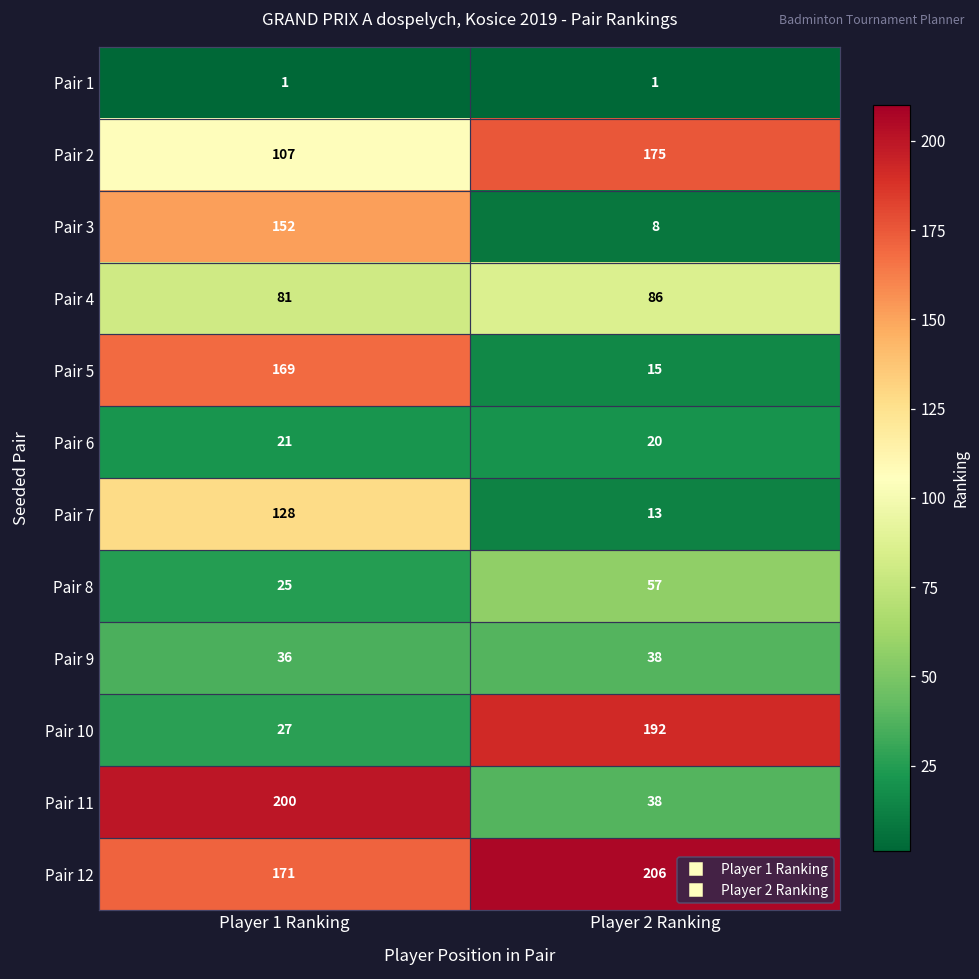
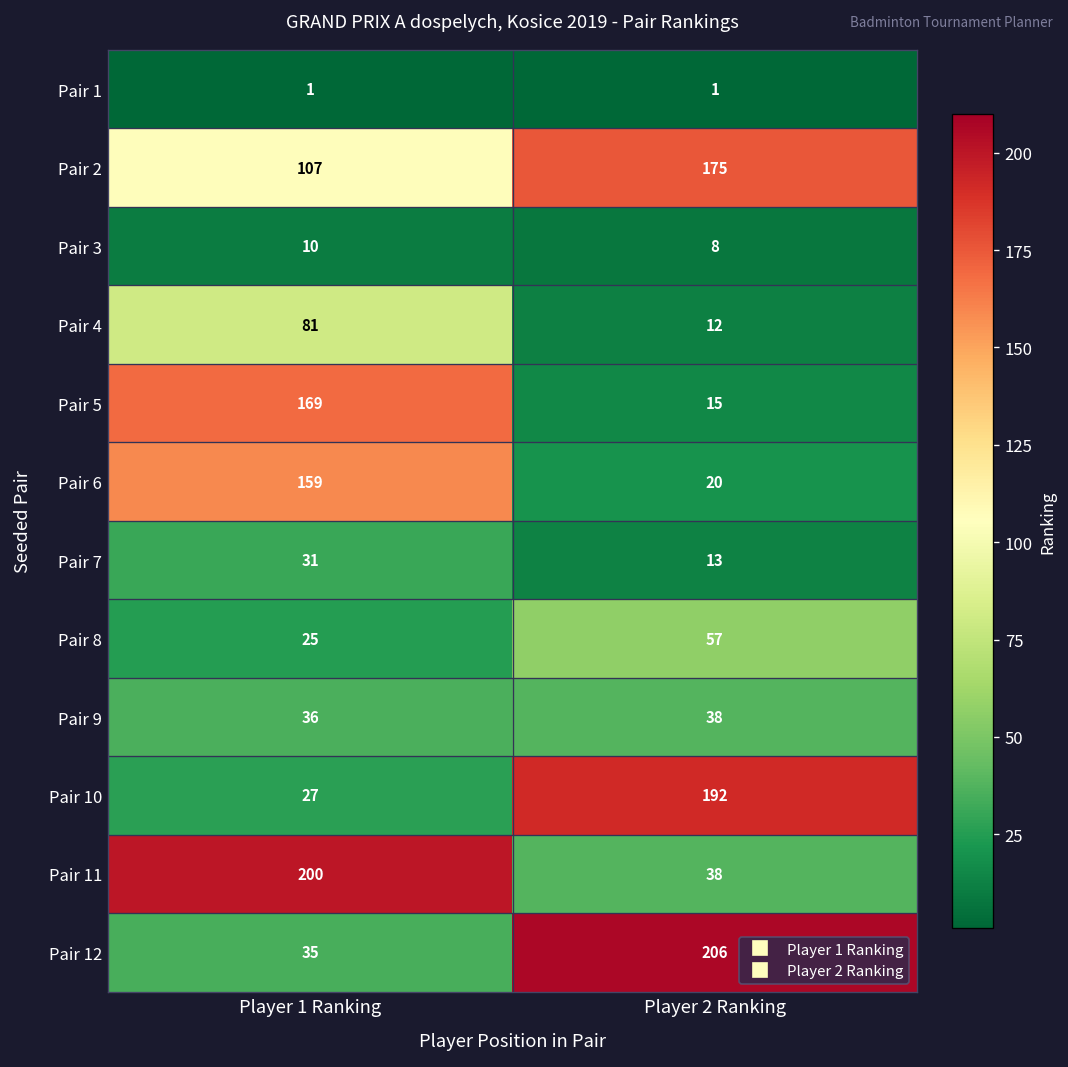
Pair 3, Player 1 Ranking: 152 -> 10
Pair 4, Player 2 Ranking: 86 -> 12
Pair 6, Player 1 Ranking: 21 -> 159
Pair 7, Player 1 Ranking: 128 -> 31
Pair 12, Player 1 Ranking: 171 -> 35
